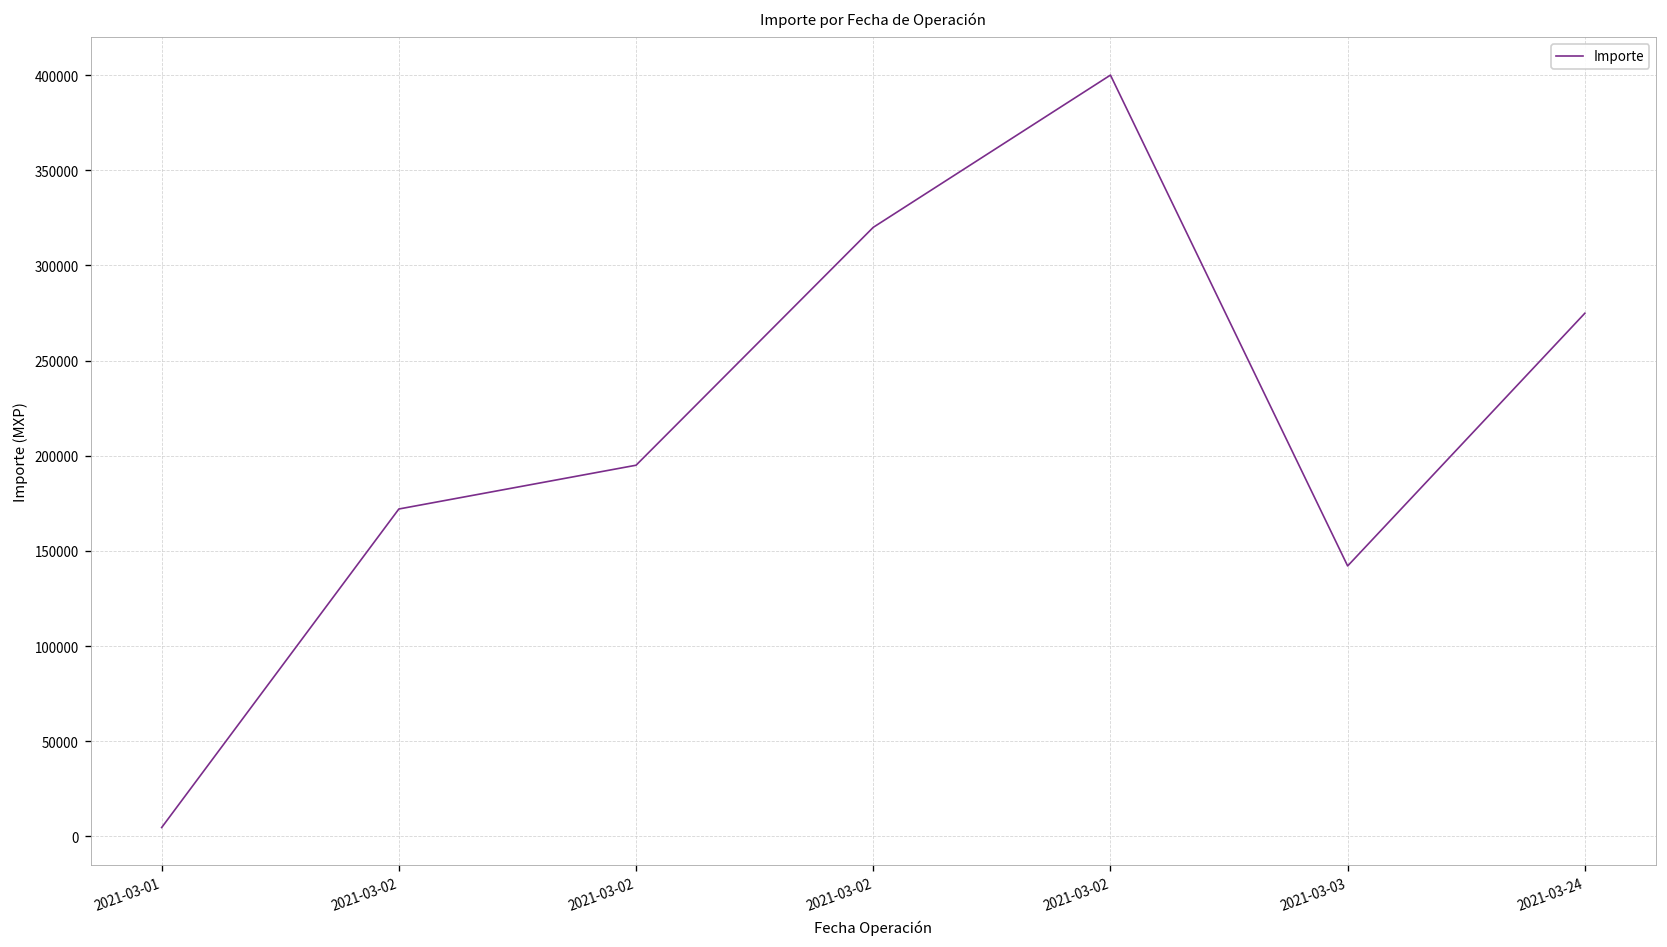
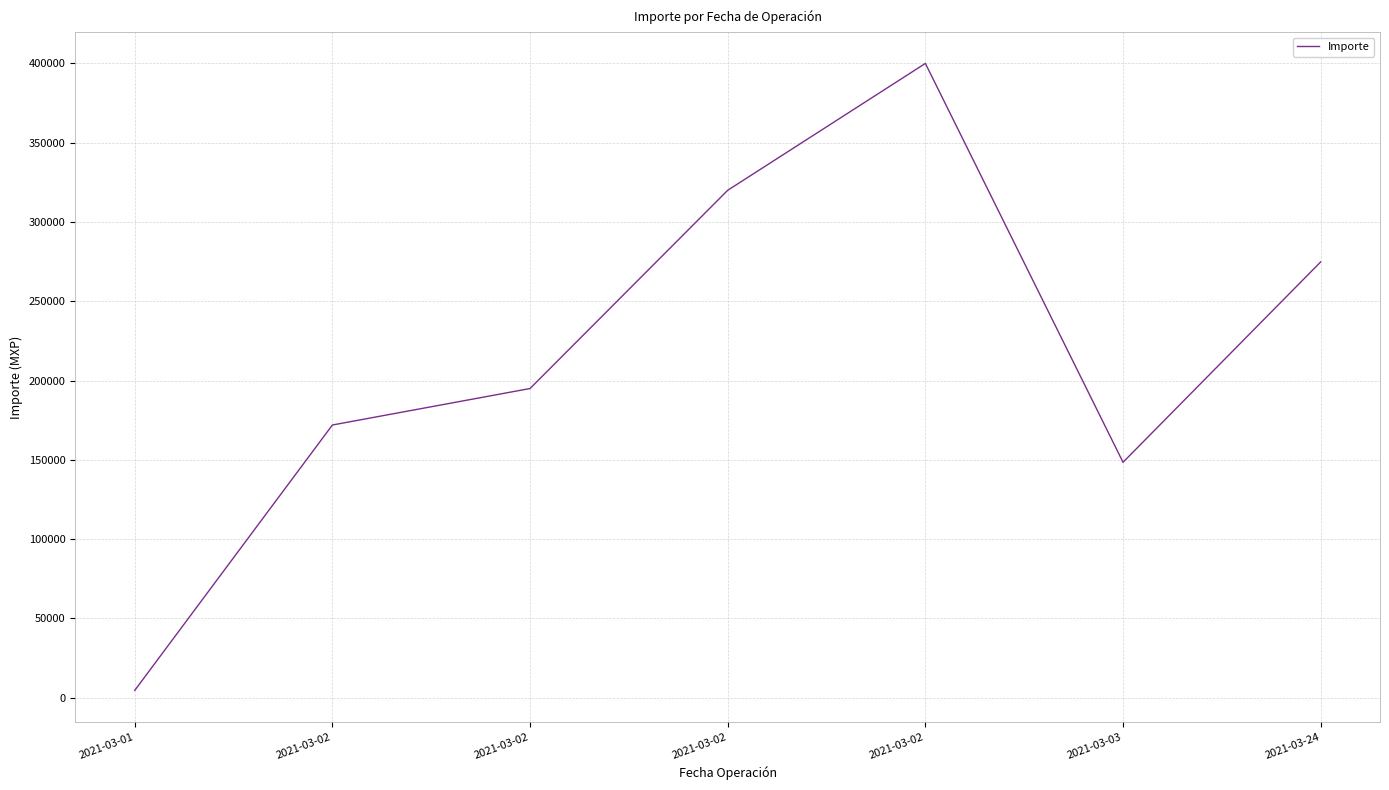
2021-03-03: 142000 -> 148000
